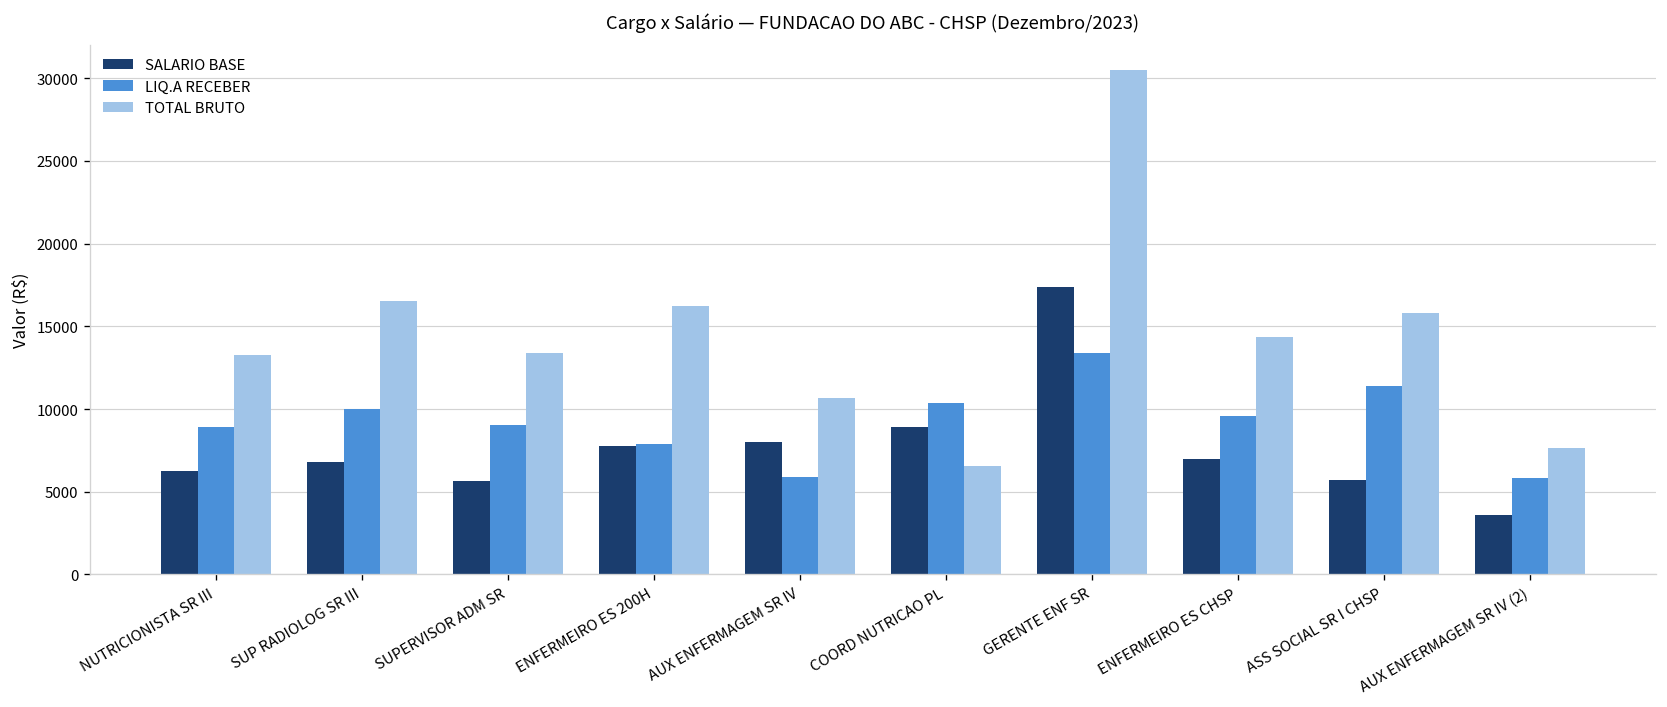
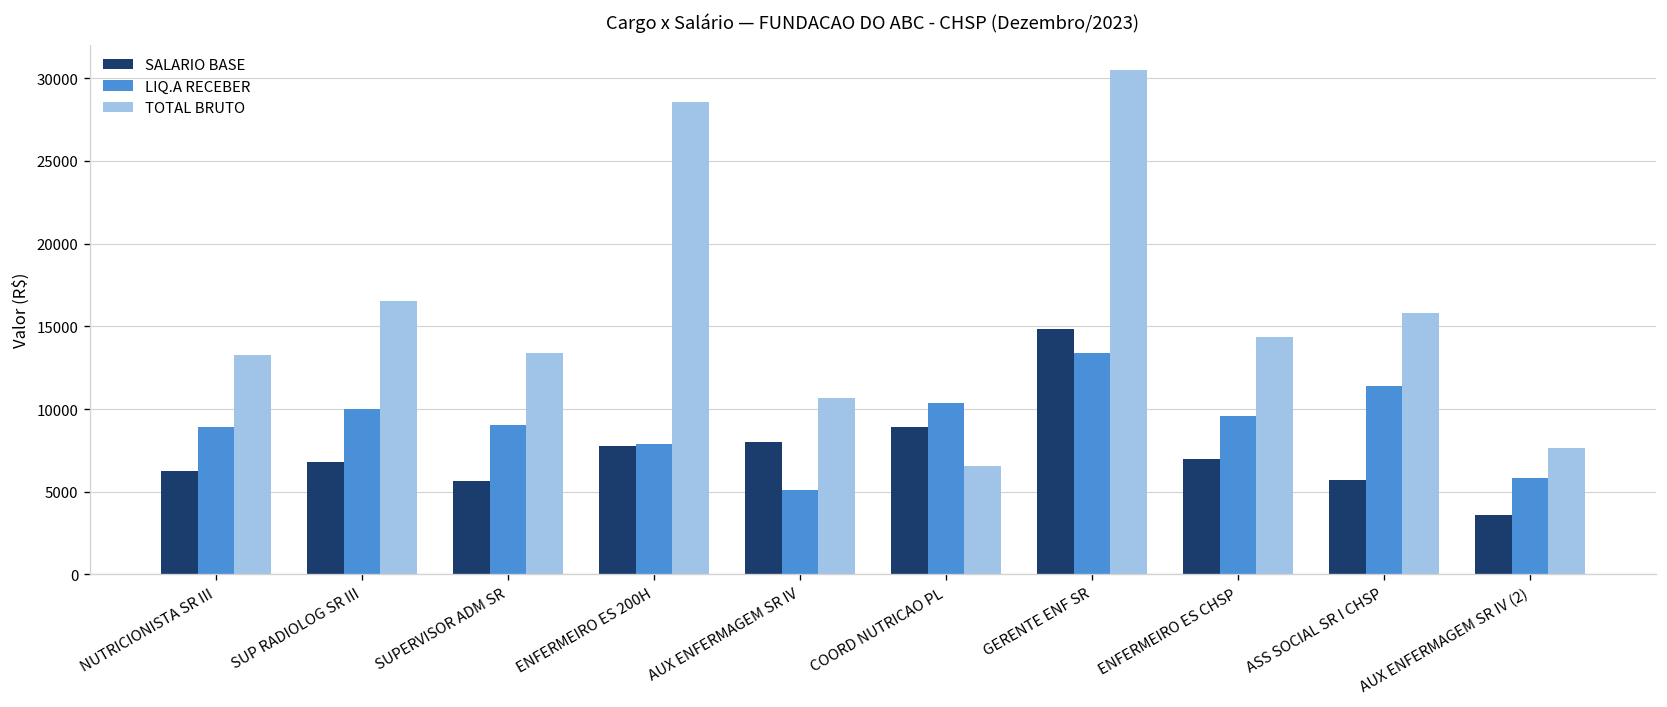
TOTAL BRUTO, ENFERMEIRO ES 200H: 16300 -> 28600
LIQ.A RECEBER, AUX ENFERMAGEM SR IV: 5900 -> 5100
SALARIO BASE, GERENTE ENF SR: 17400 -> 14800
